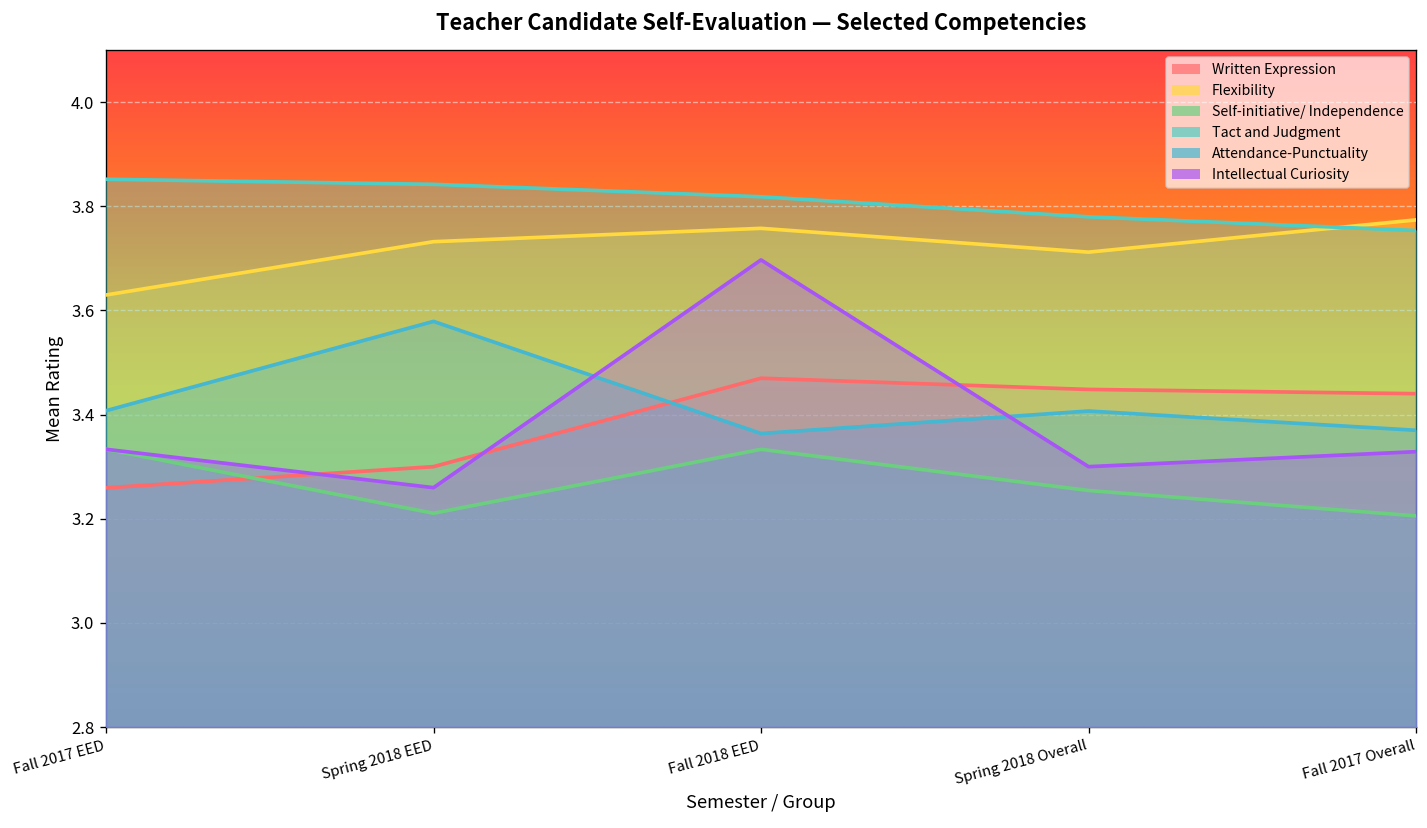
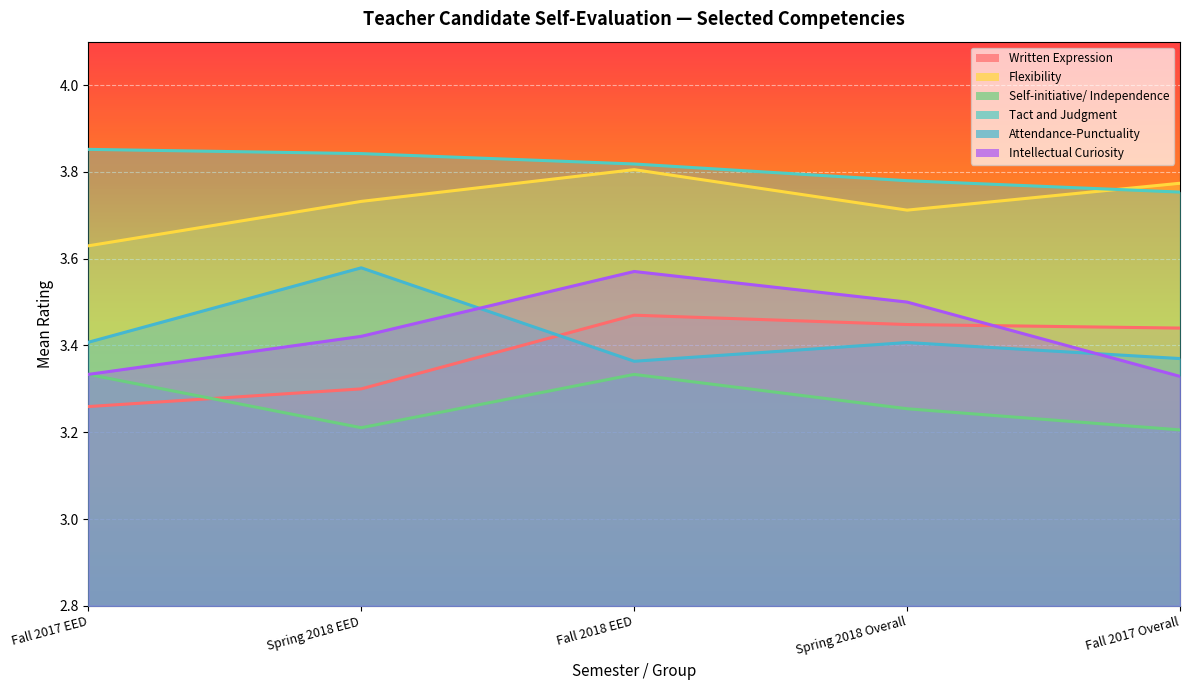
Intellectual Curiosity, Spring 2018 EED: 3.26 -> 3.42
Flexibility, Fall 2018 EED: 3.76 -> 3.81
Intellectual Curiosity, Fall 2018 EED: 3.70 -> 3.57
Intellectual Curiosity, Spring 2018 Overall: 3.3 -> 3.5
